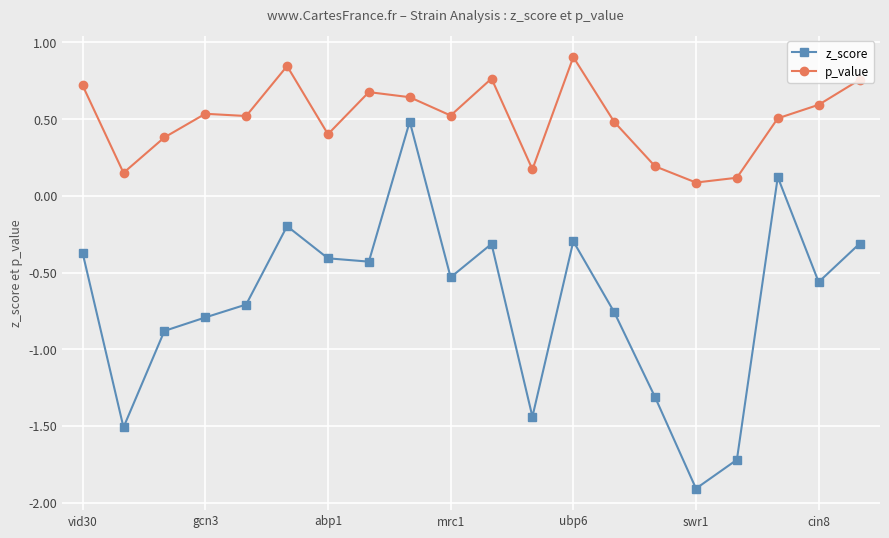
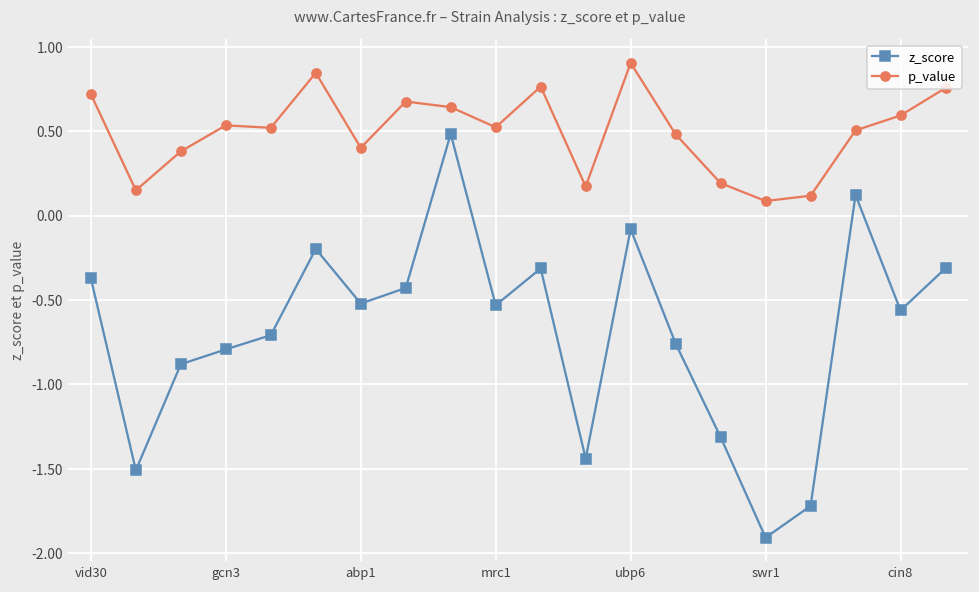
z_score, abp1: -0.41 -> -0.52
z_score, ubp6: -0.30 -> -0.08
